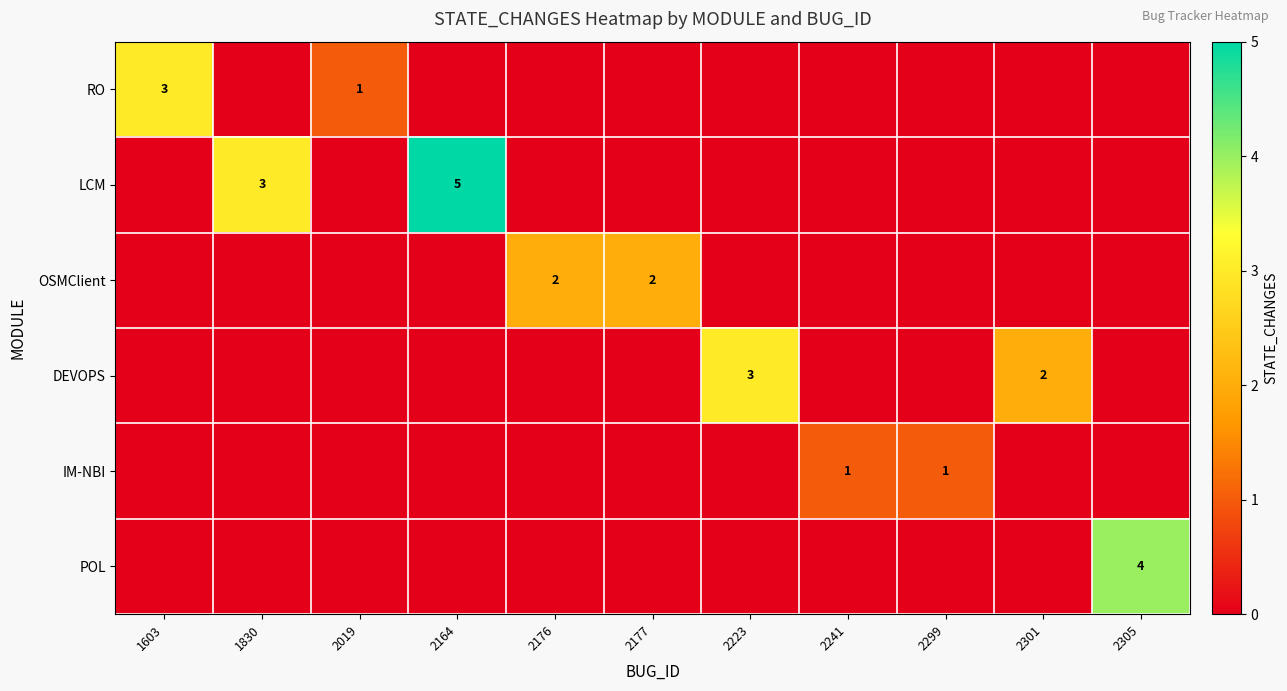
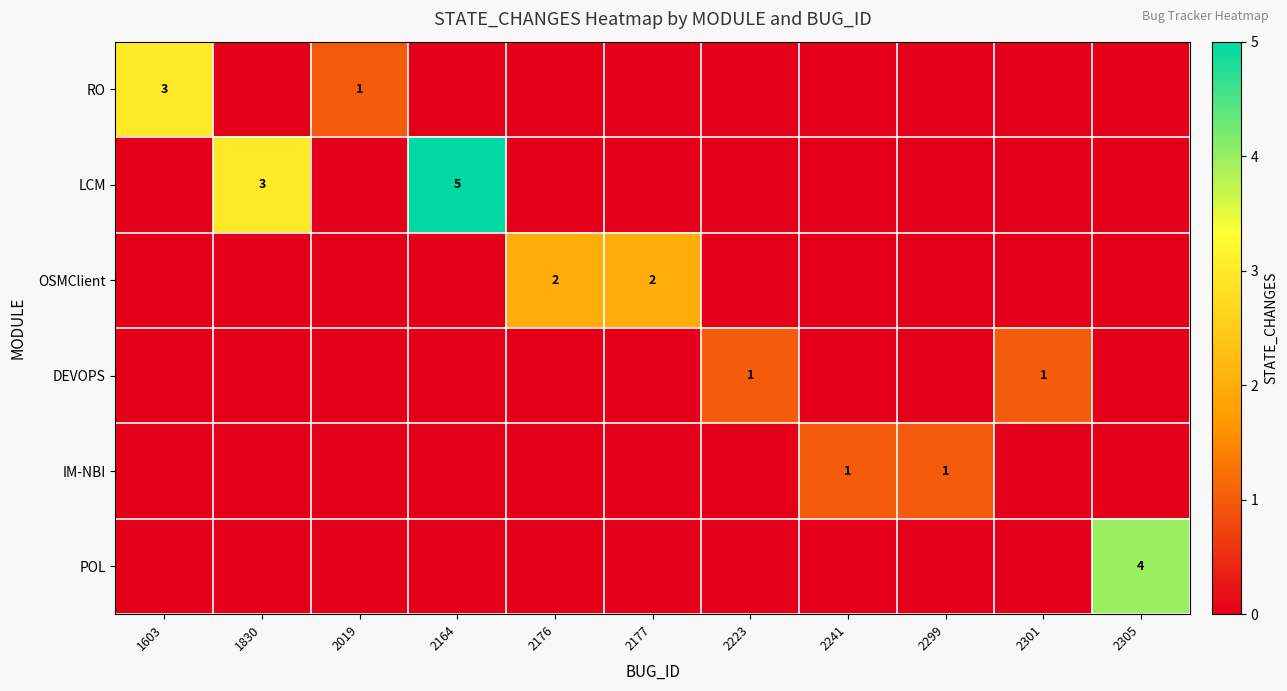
DEVOPS, 2223: 3 -> 1
DEVOPS, 2301: 2 -> 1
